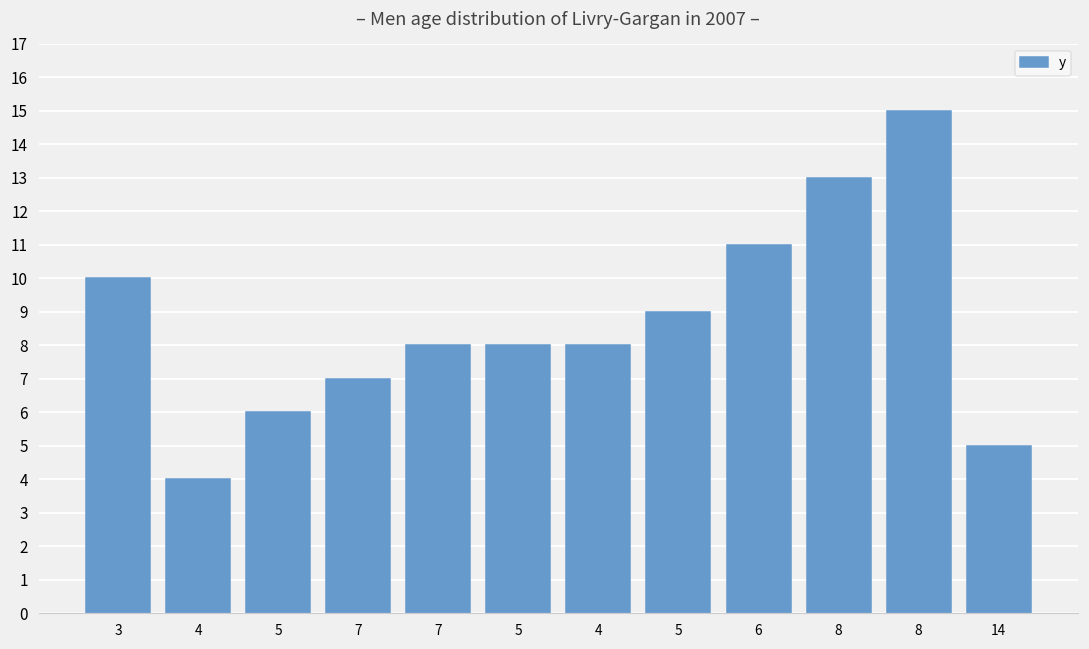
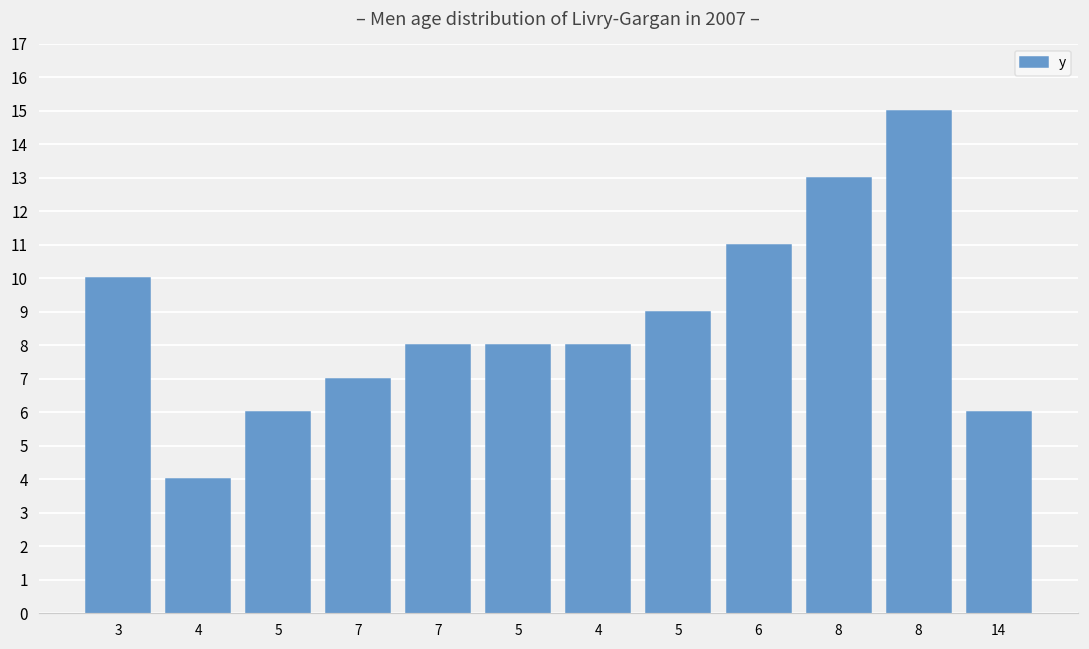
14: 5 -> 6
